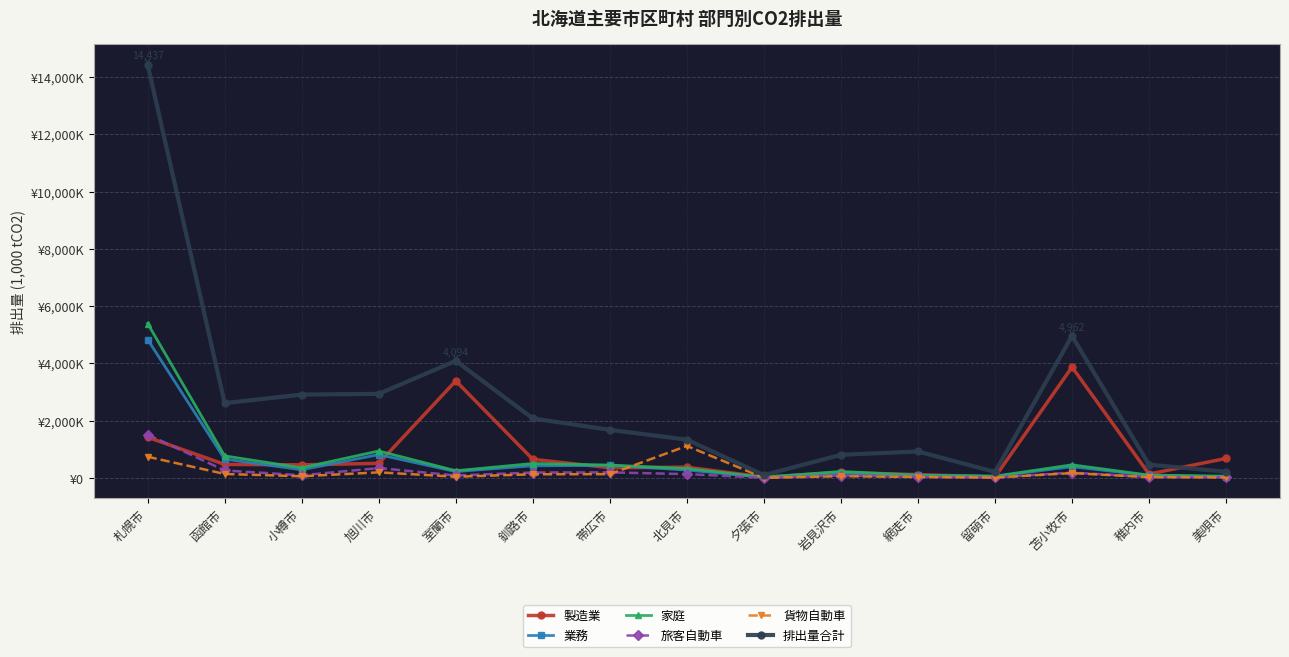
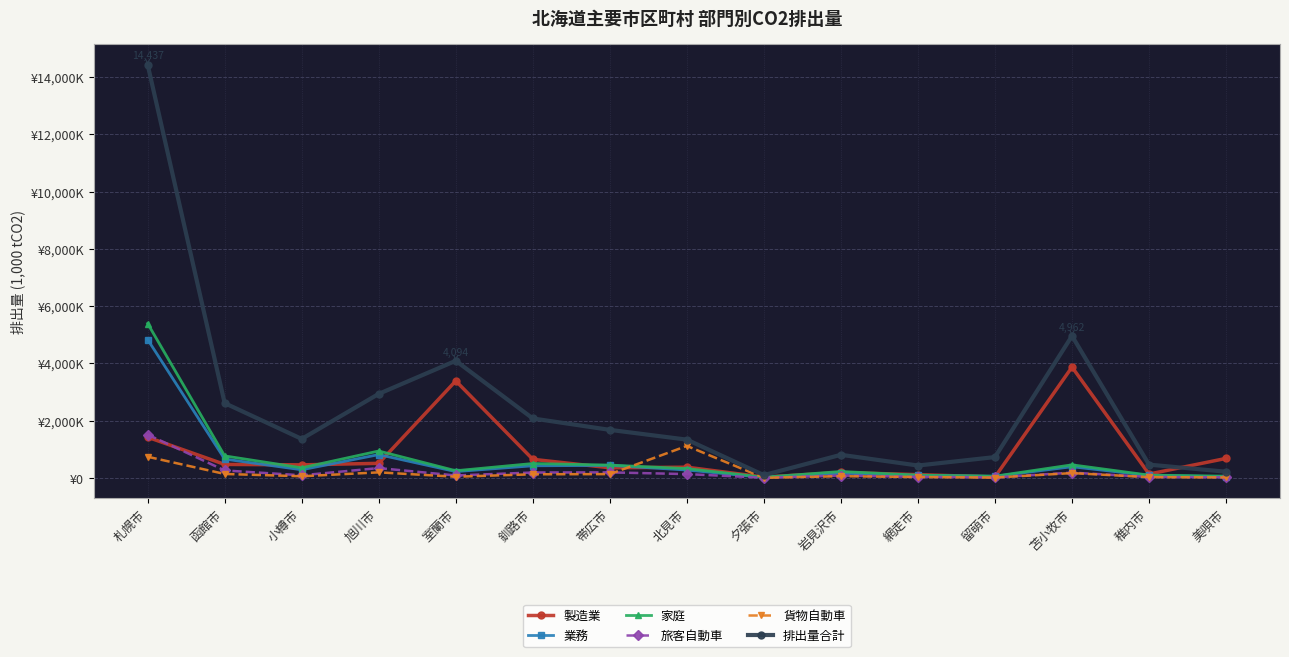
排出量合計, 小樽市: ¥2,900,000 -> ¥1,400,000
排出量合計, 網走市: ¥900,000 -> ¥400,000
排出量合計, 留萌市: ¥200,000 -> ¥700,000
